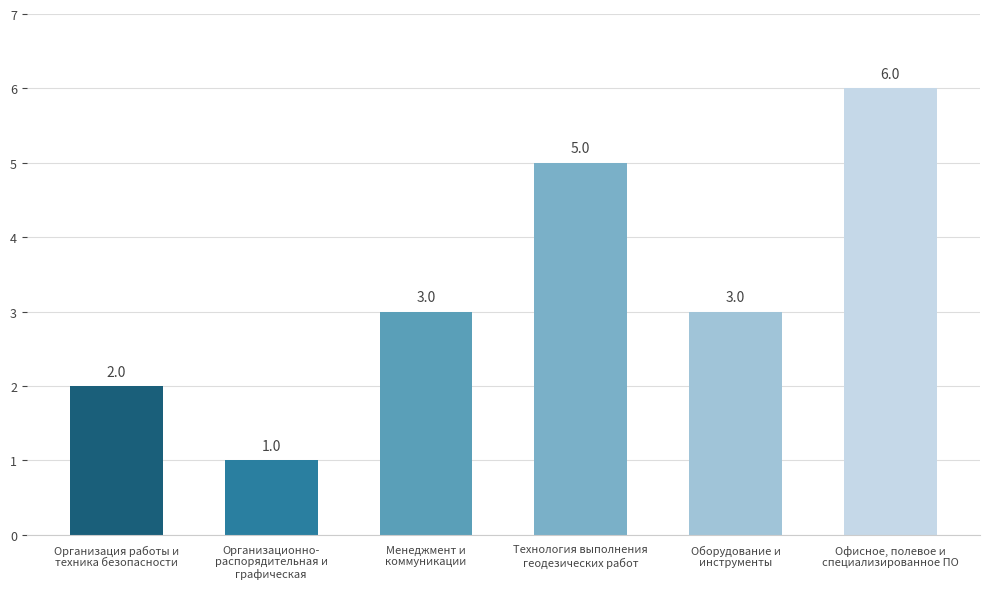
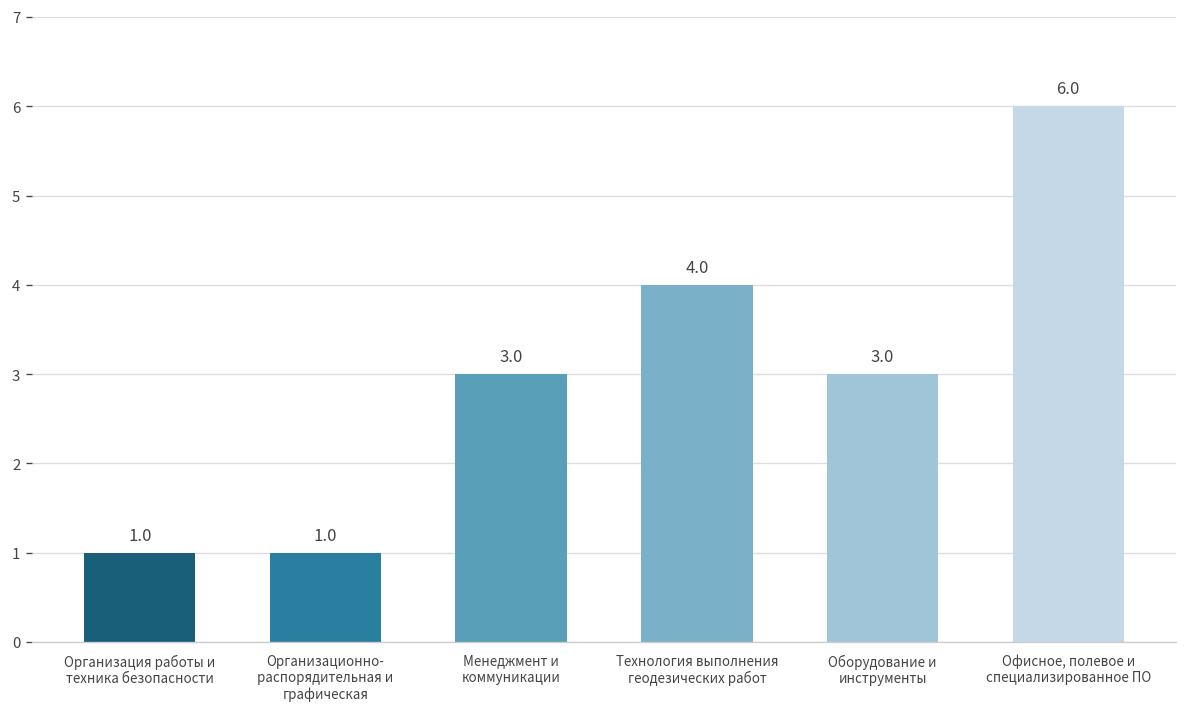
Организация работы и техника безопасности: 2.0 -> 1.0
Технология выполнения геодезических работ: 5.0 -> 4.0
